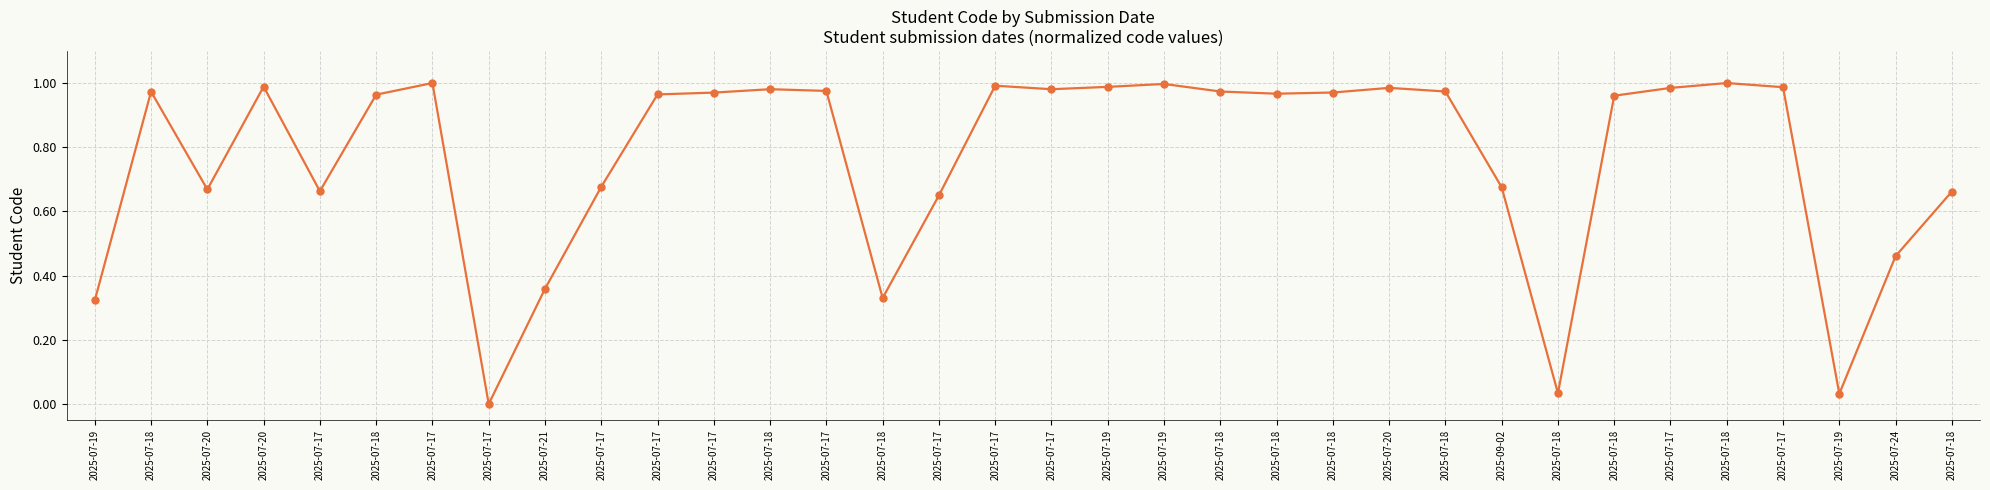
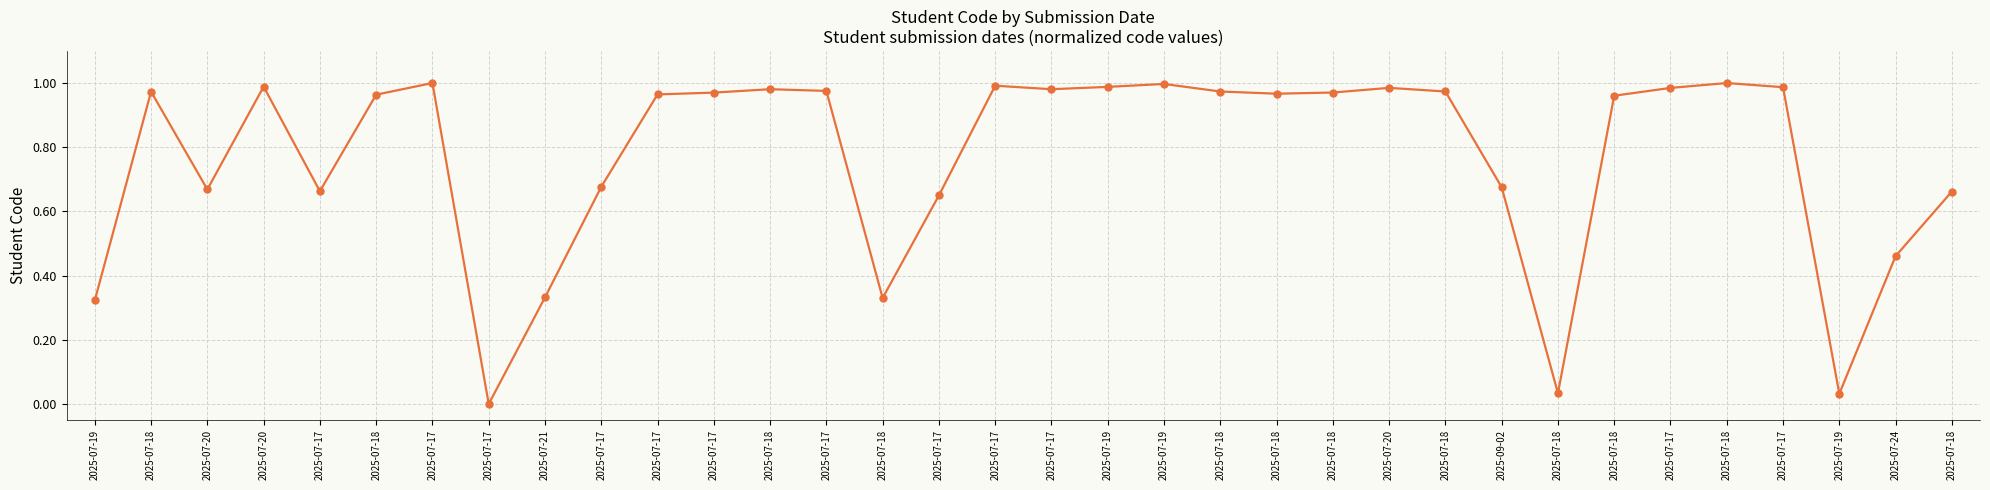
2025-07-21: 0.36 -> 0.33
